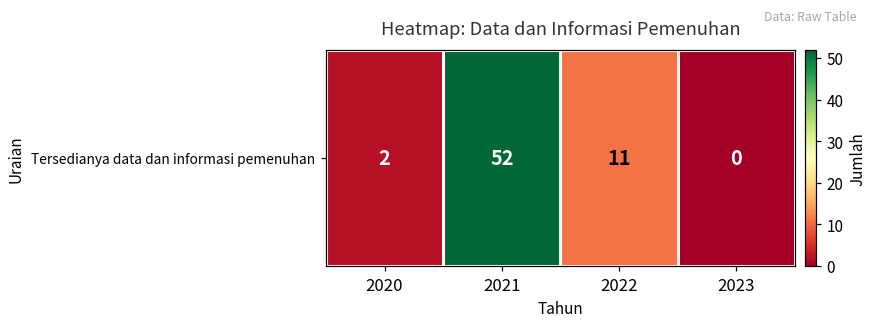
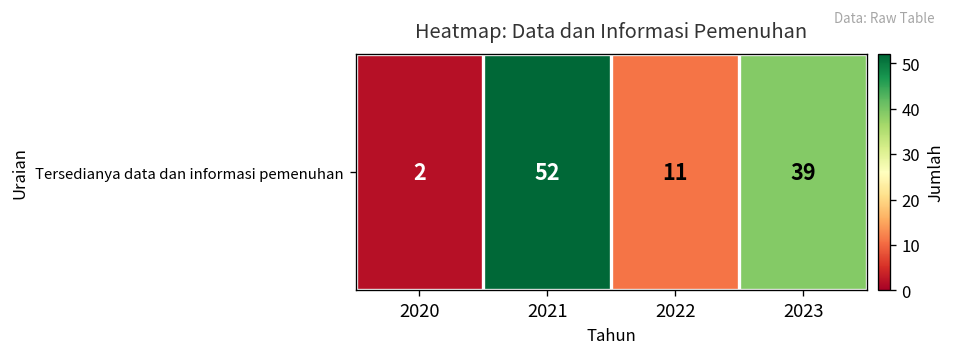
Tersedianya data dan informasi pemenuhan, 2023: 0 -> 39
